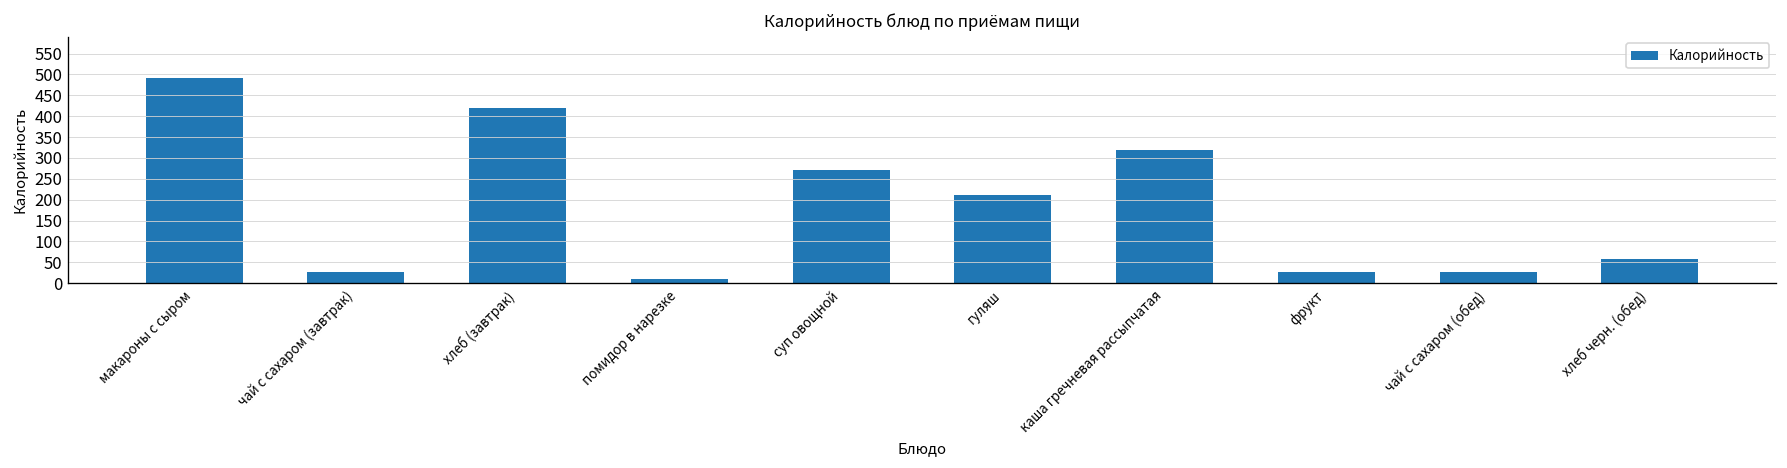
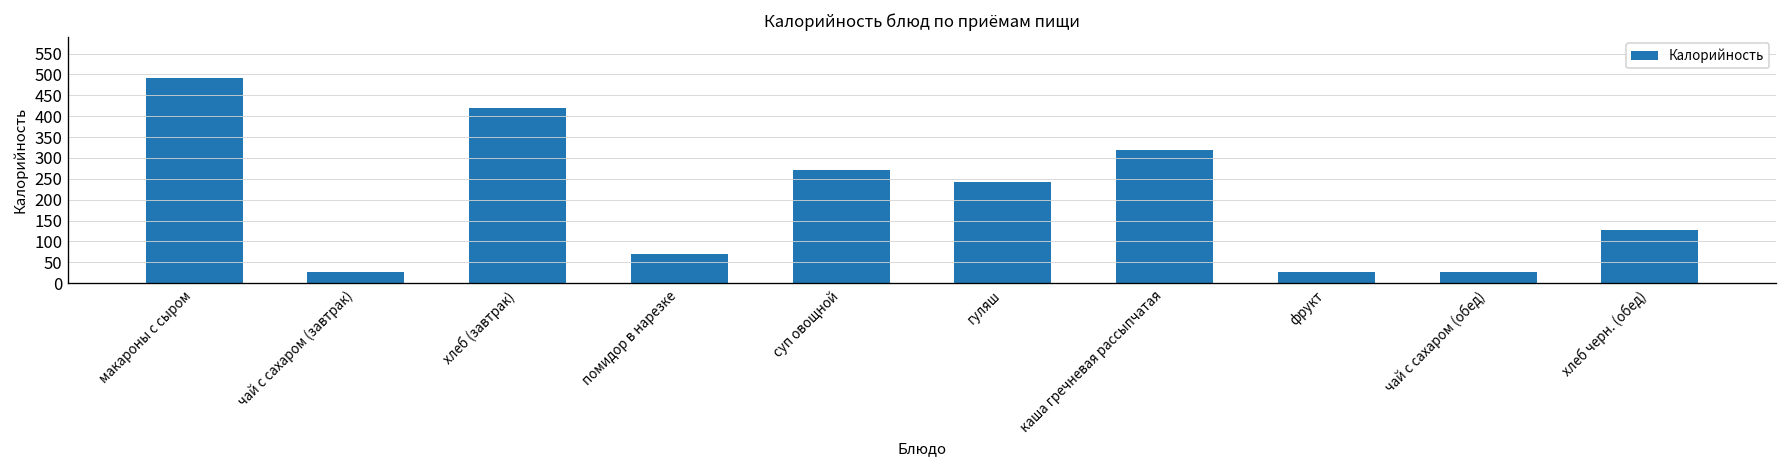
помидор в нарезке: 10 -> 70
гуляш: 210 -> 240
хлеб черн. (обед): 60 -> 130
